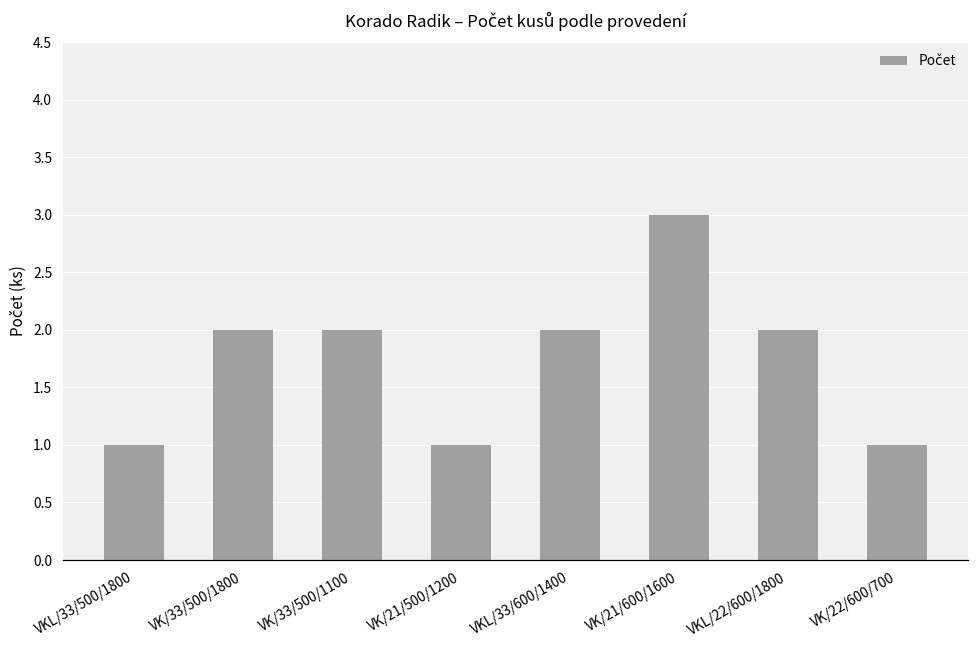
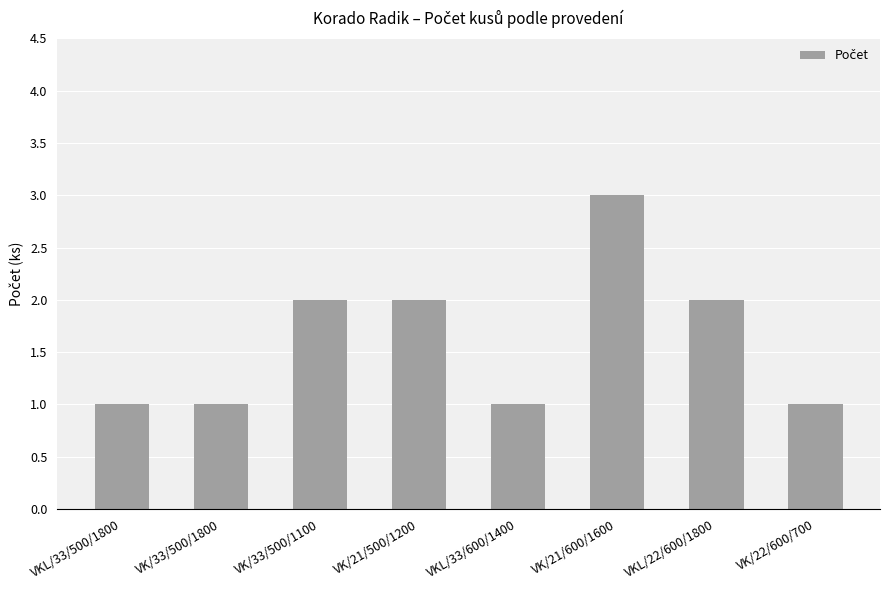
VK/33/500/1800: 2 -> 1
VK/21/500/1200: 1 -> 2
VKL/33/600/1400: 2 -> 1
